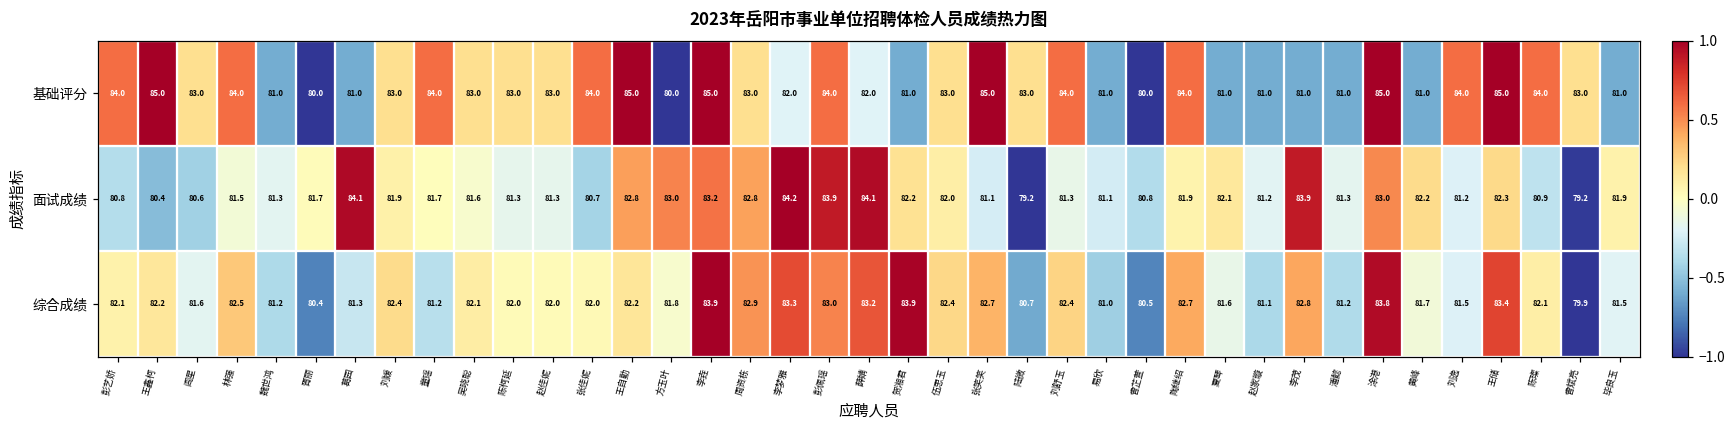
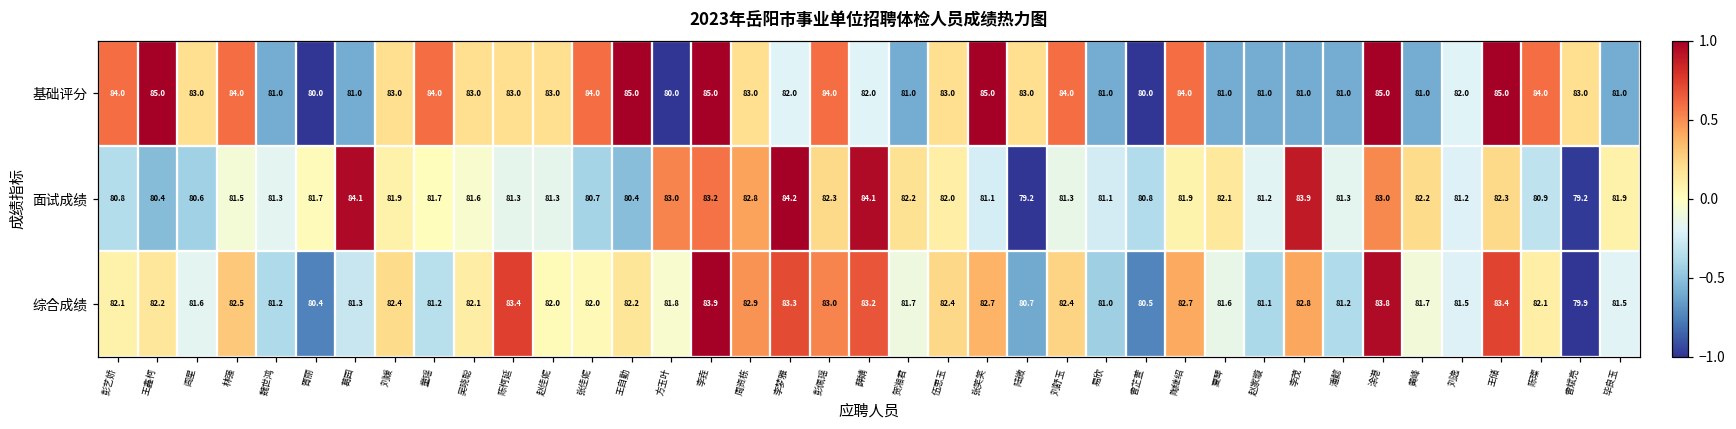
基础评分, 刘逸: 84.0 -> 82.0
面试成绩, 王自勤: 82.8 -> 80.4
面试成绩, 彭佩瑶: 83.9 -> 82.3
综合成绩, 陈柯延: 82.0 -> 83.4
综合成绩, 贺湘君: 83.9 -> 81.7
